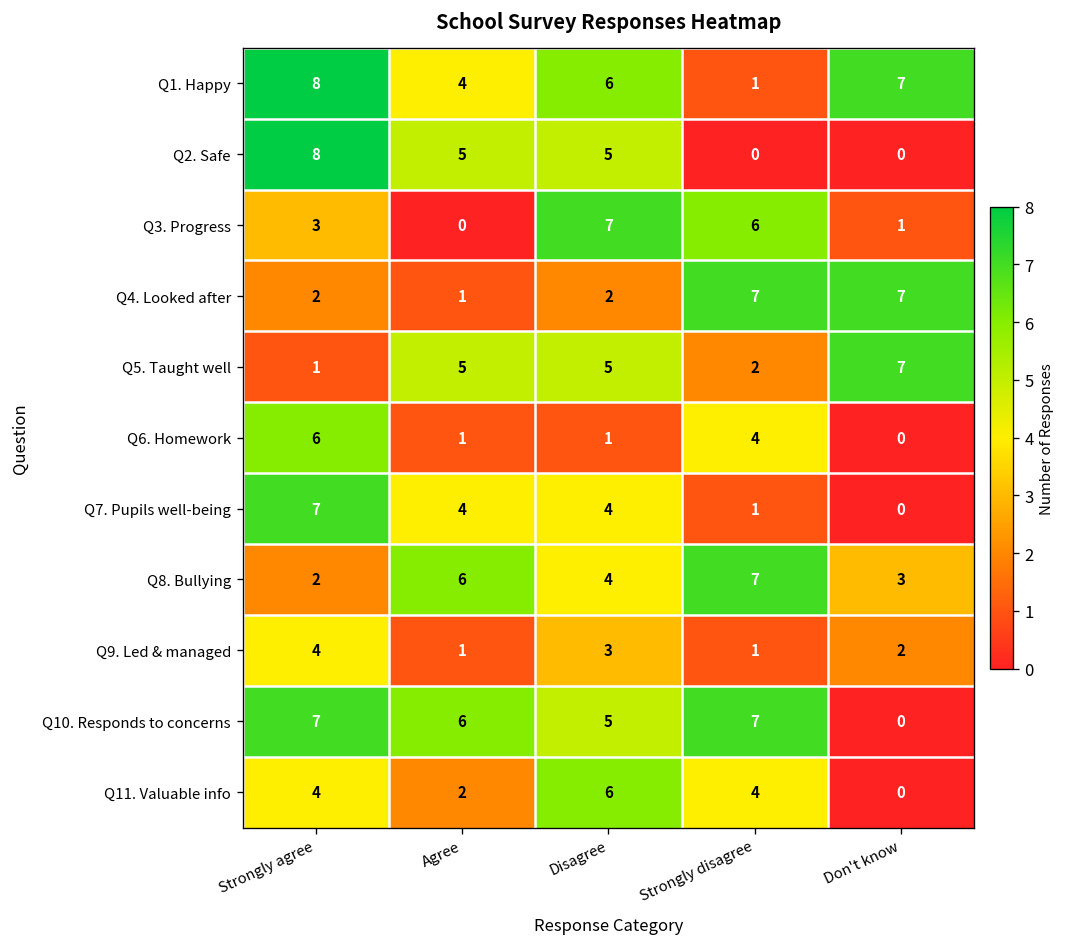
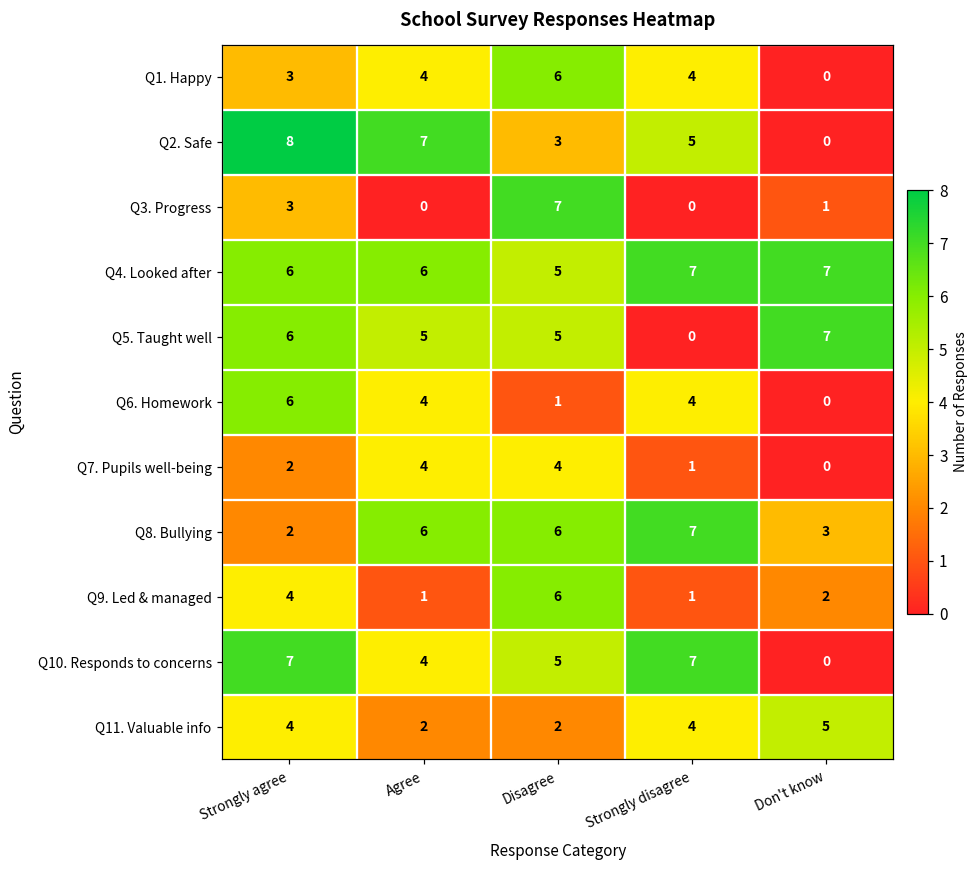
Q1. Happy, Strongly agree: 8 -> 3
Q1. Happy, Strongly disagree: 1 -> 4
Q1. Happy, Don't know: 7 -> 0
Q2. Safe, Agree: 5 -> 7
Q2. Safe, Disagree: 5 -> 3
Q2. Safe, Strongly disagree: 0 -> 5
Q3. Progress, Strongly disagree: 6 -> 0
Q4. Looked after, Strongly agree: 2 -> 6
Q4. Looked after, Agree: 1 -> 6
Q4. Looked after, Disagree: 2 -> 5
Q5. Taught well, Strongly agree: 1 -> 6
Q5. Taught well, Strongly disagree: 2 -> 0
Q6. Homework, Agree: 1 -> 4
Q7. Pupils well-being, Strongly agree: 7 -> 2
Q8. Bullying, Disagree: 4 -> 6
Q9. Led & managed, Disagree: 3 -> 6
Q10. Responds to concerns, Agree: 6 -> 4
Q11. Valuable info, Disagree: 6 -> 2
Q11. Valuable info, Don't know: 0 -> 5
